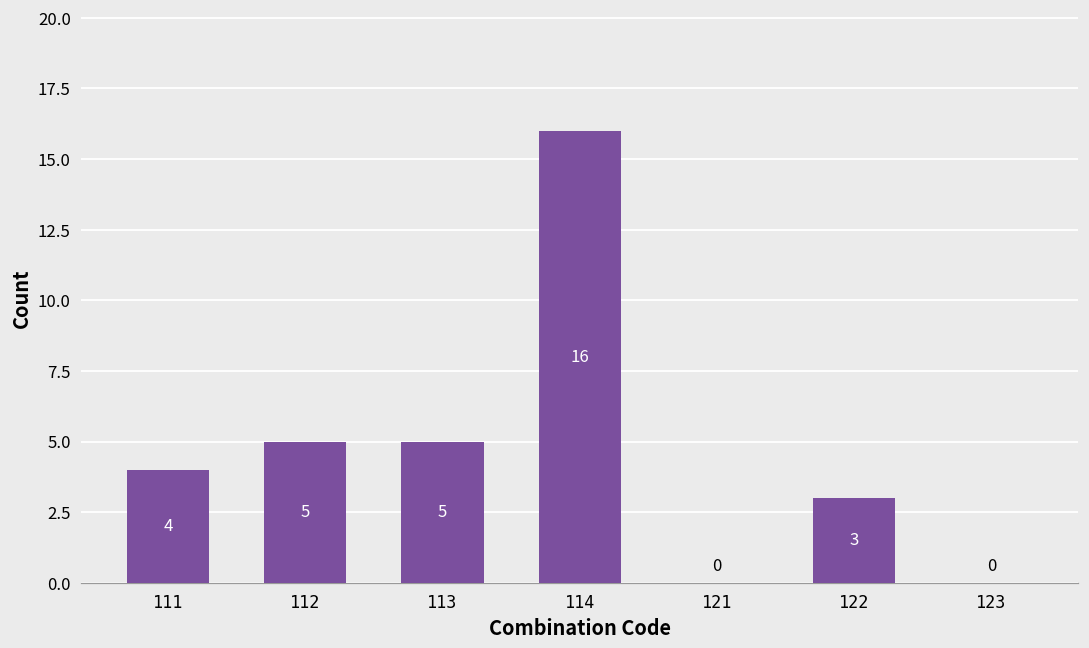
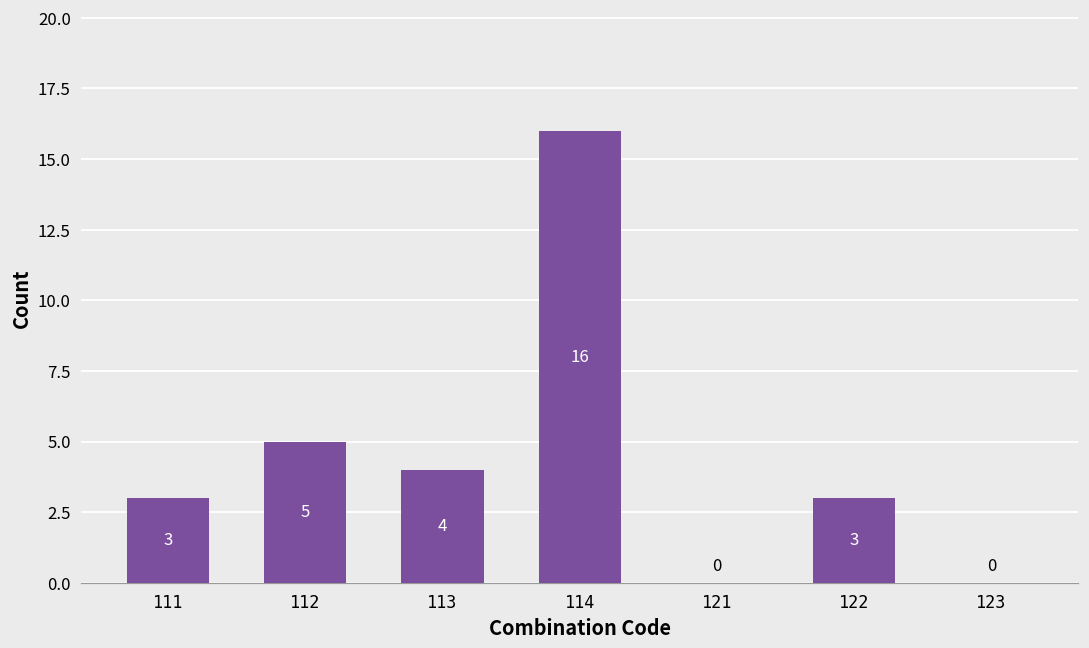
111: 4 -> 3
113: 5 -> 4
